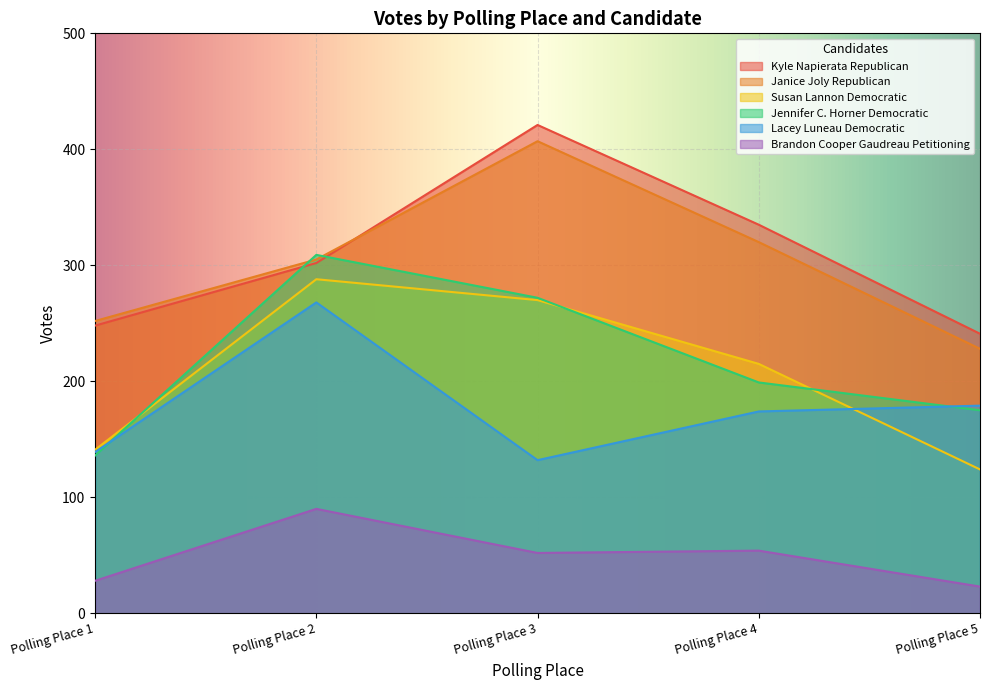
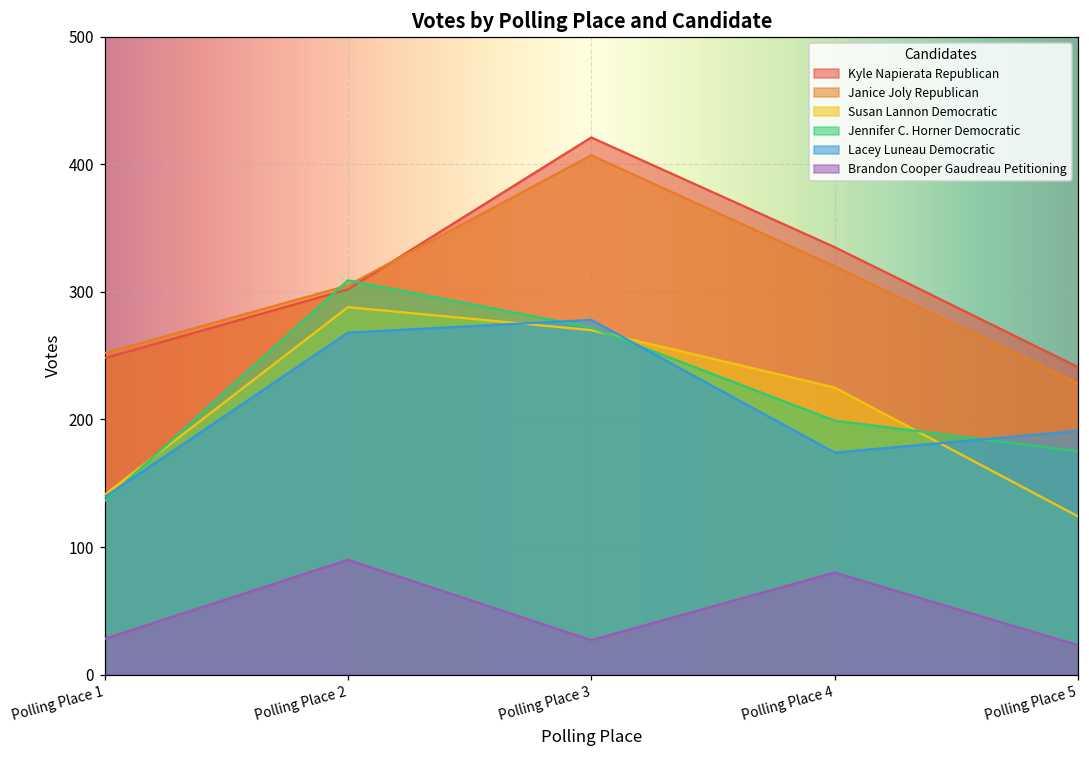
Lacey Luneau Democratic, Polling Place 3: 132 -> 278
Brandon Cooper Gaudreau Petitioning, Polling Place 3: 52 -> 27
Susan Lannon Democratic, Polling Place 4: 215 -> 225
Brandon Cooper Gaudreau Petitioning, Polling Place 4: 54 -> 80
Lacey Luneau Democratic, Polling Place 5: 179 -> 191
